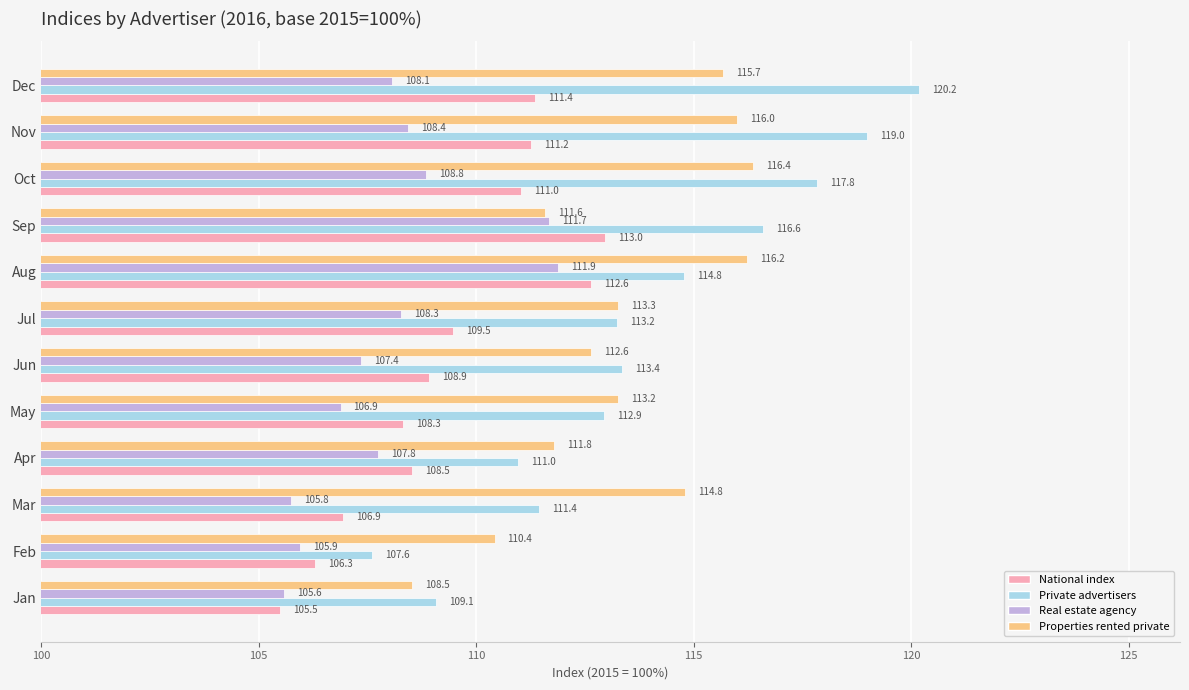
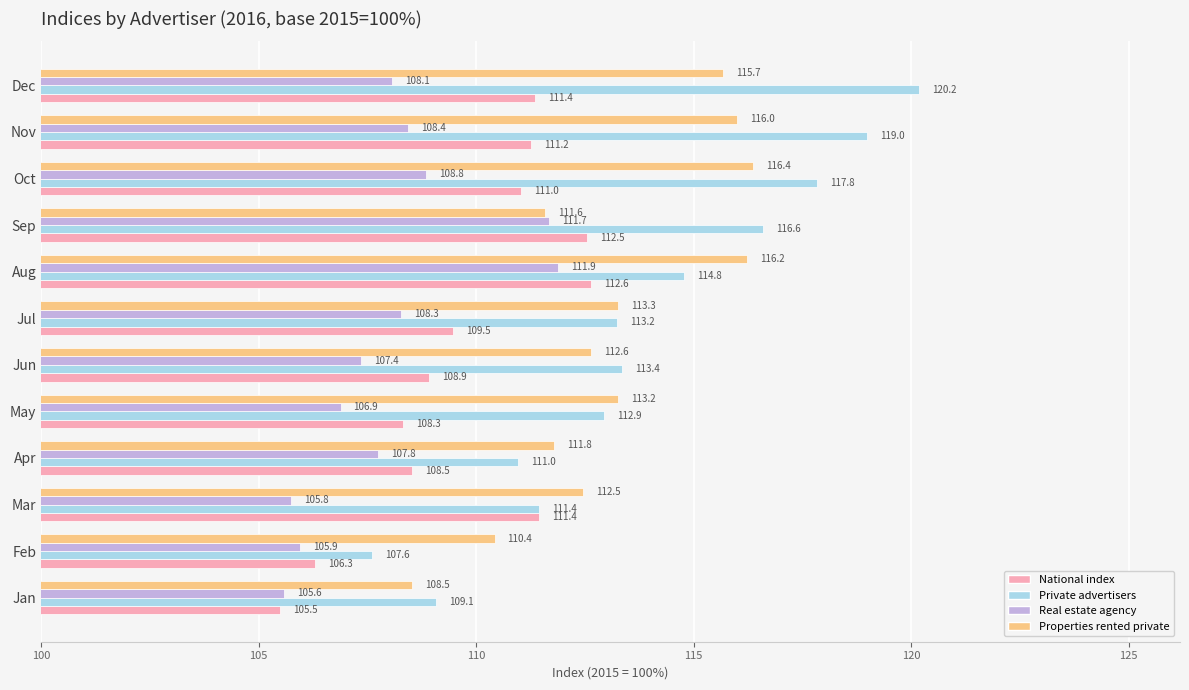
National index, Sep: 113.0 -> 112.5
Properties rented private, Mar: 114.8 -> 112.5
National index, Mar: 106.9 -> 111.4
